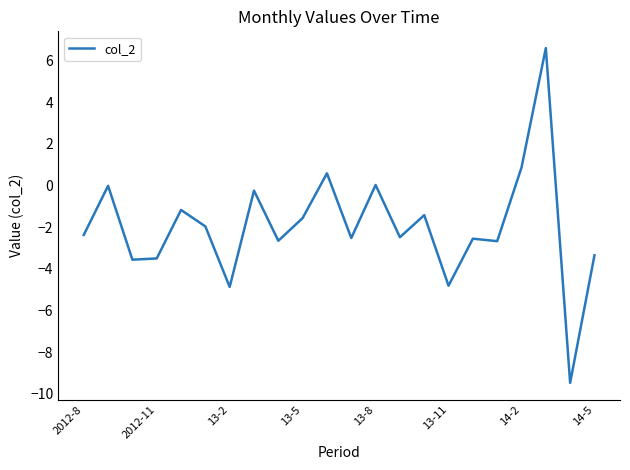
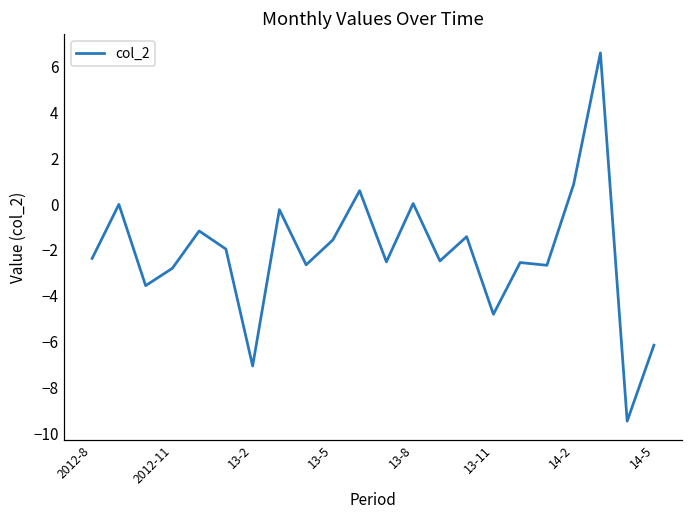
2012-11: -3.5 -> -2.8
13-2: -4.9 -> -7.1
14-5: -3.4 -> -6.2
